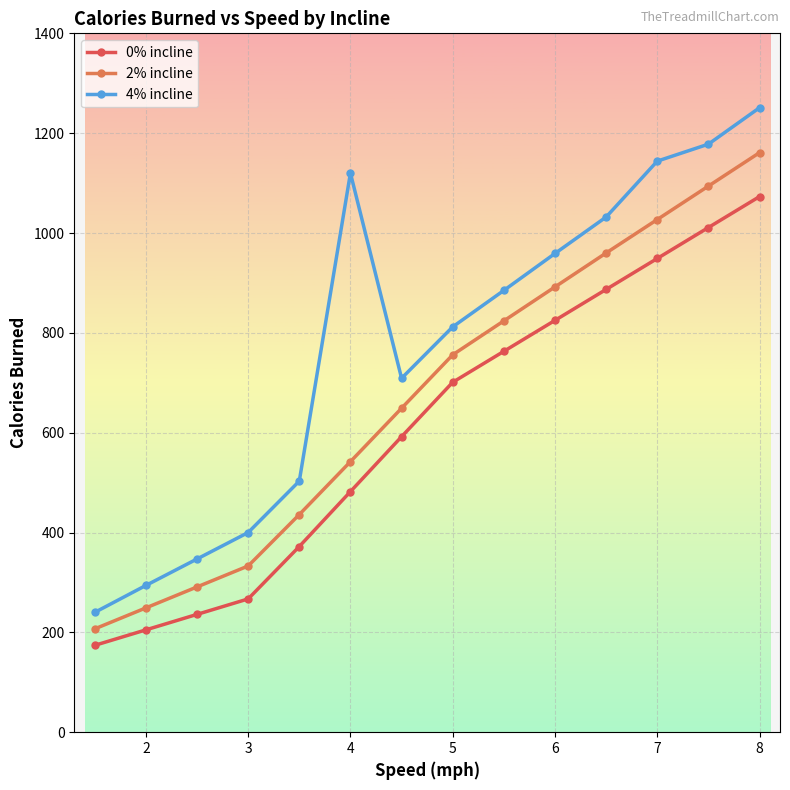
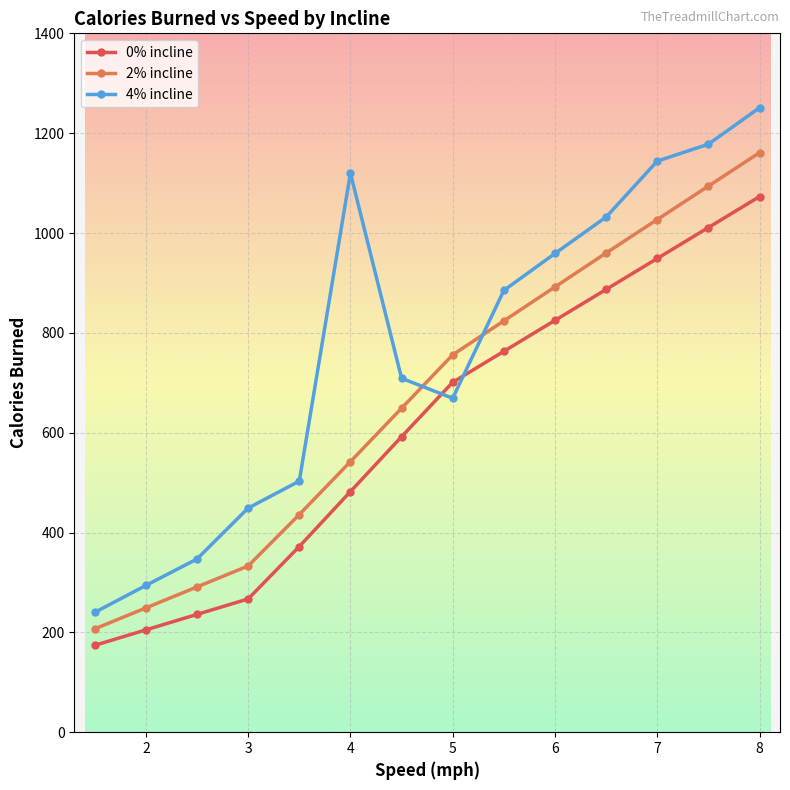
4% incline, 3: 400 -> 450
4% incline, 5: 810 -> 670
